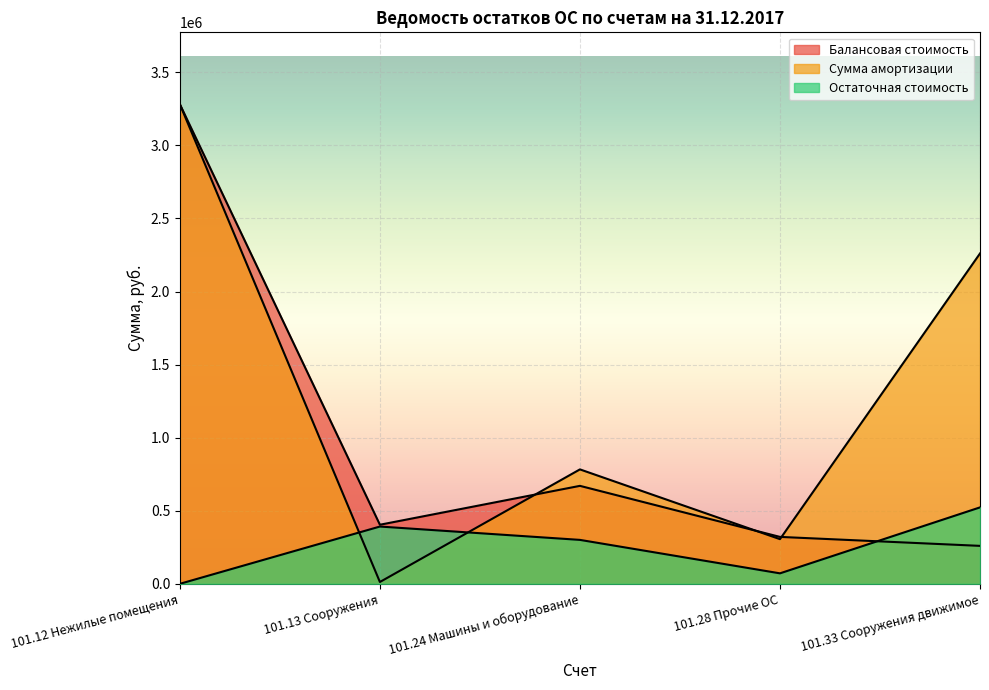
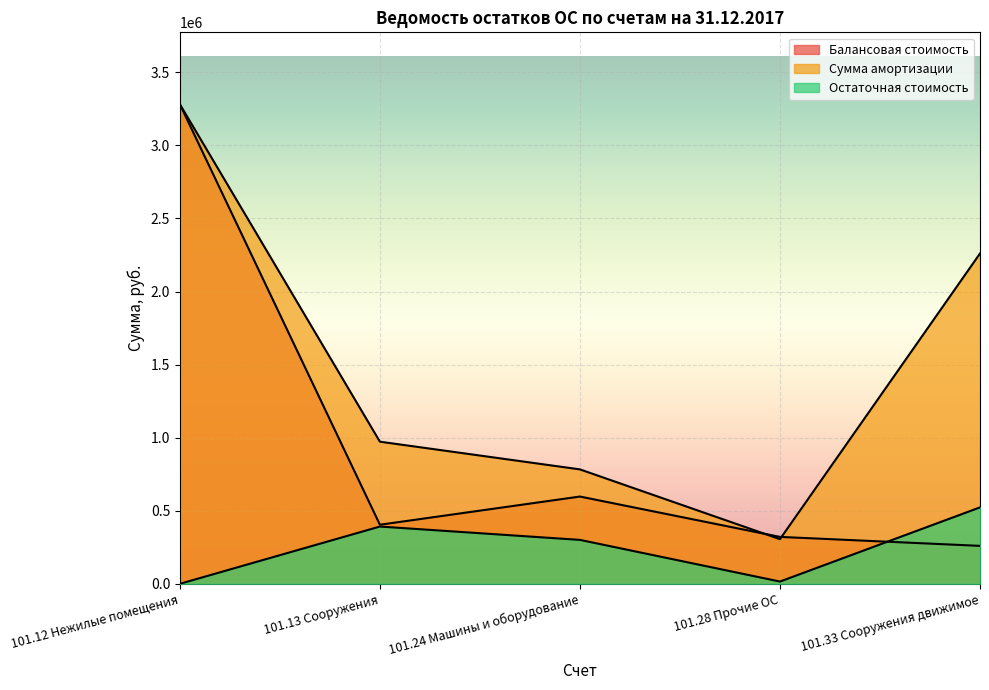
Сумма амортизации, 101.13 Сооружения: 10000 -> 970000
Балансовая стоимость, 101.24 Машины и оборудование: 670000 -> 600000
Остаточная стоимость, 101.28 Прочие ОС: 70000 -> 20000
